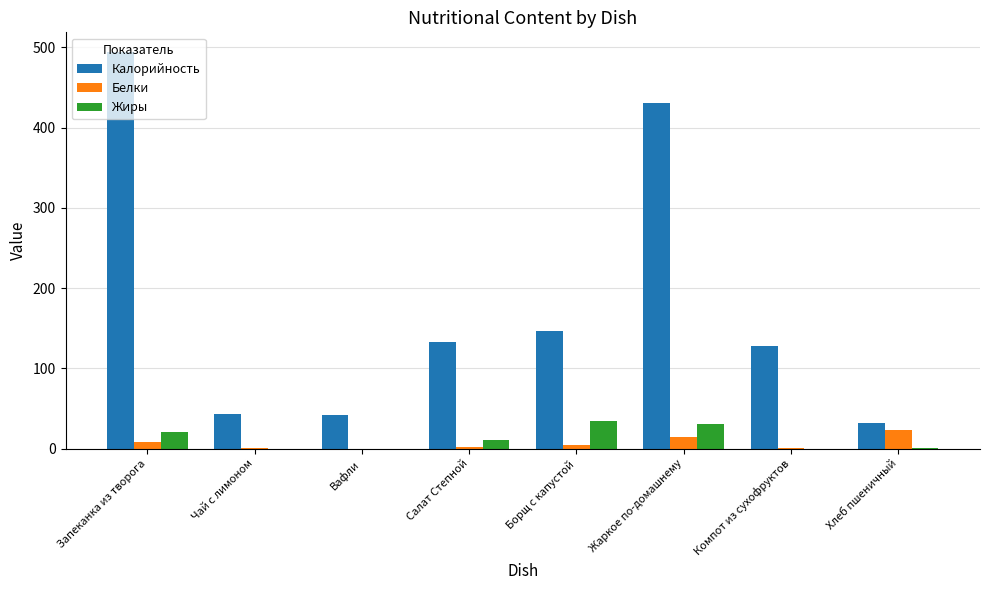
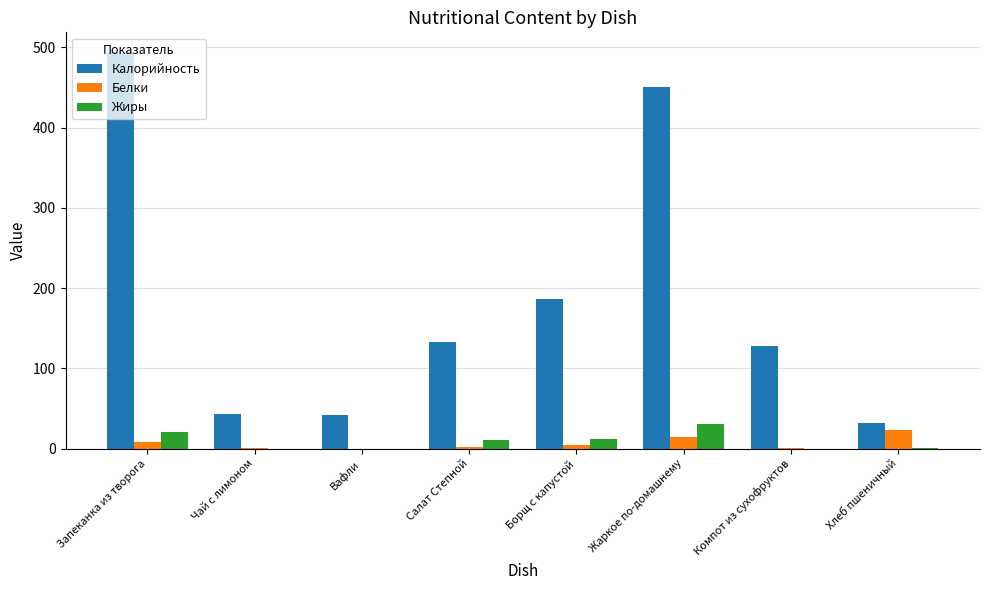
Калорийность, Борщ с капустой: 150 -> 190
Жиры, Борщ с капустой: 40 -> 10
Калорийность, Жаркое по-домашнему: 430 -> 450
